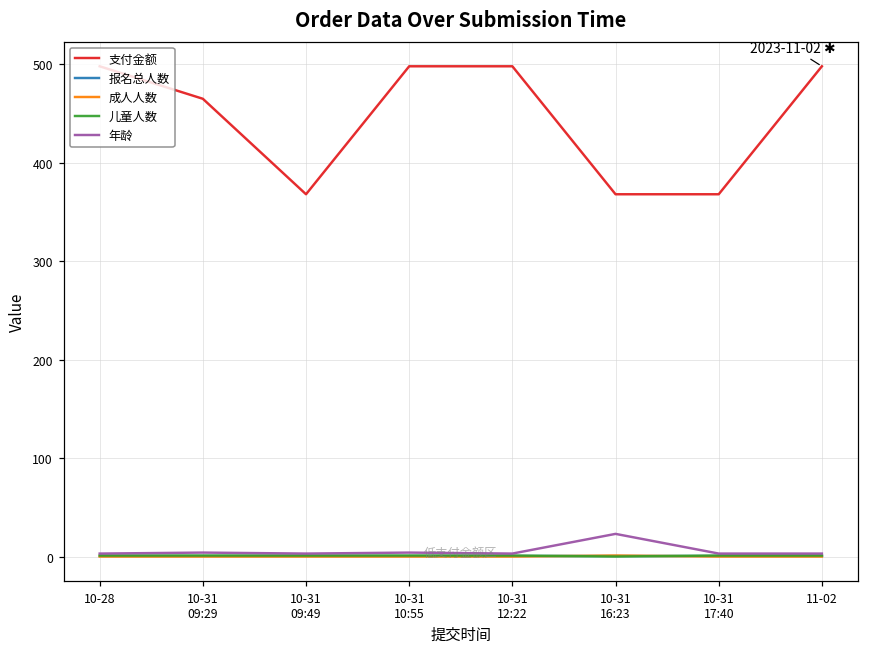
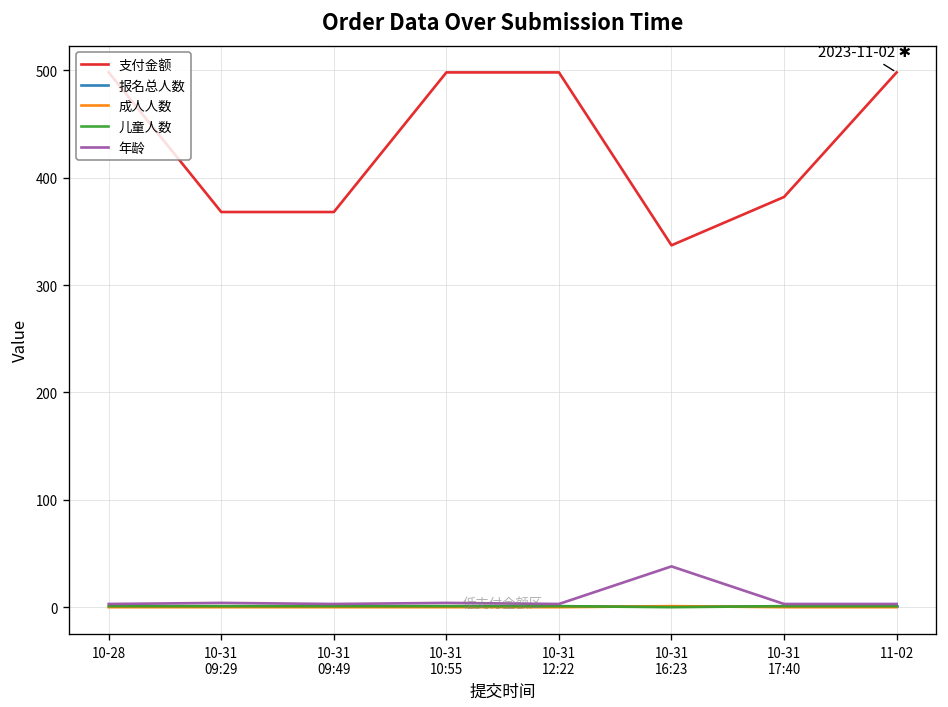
支付金额, 10-31 09:29: 470 -> 370
支付金额, 10-31 16:23: 370 -> 340
年龄, 10-31 16:23: 20 -> 40
支付金额, 10-31 17:40: 370 -> 380
